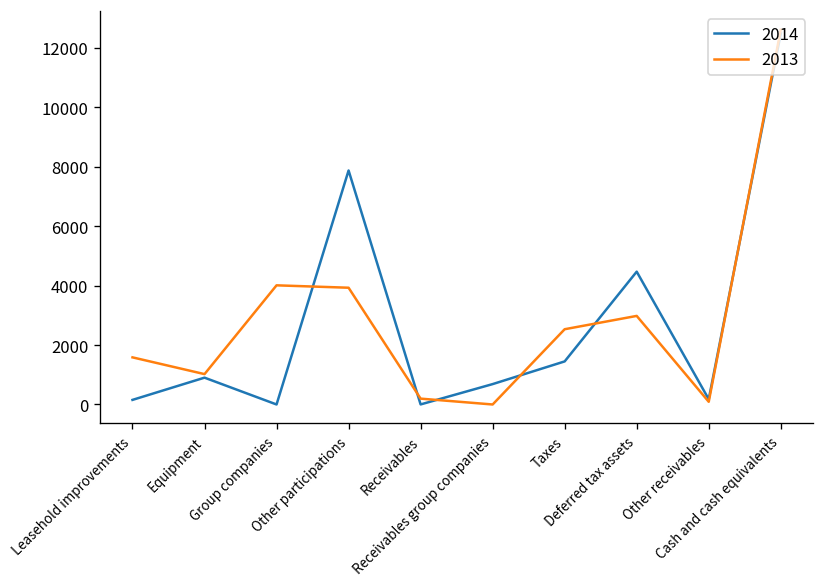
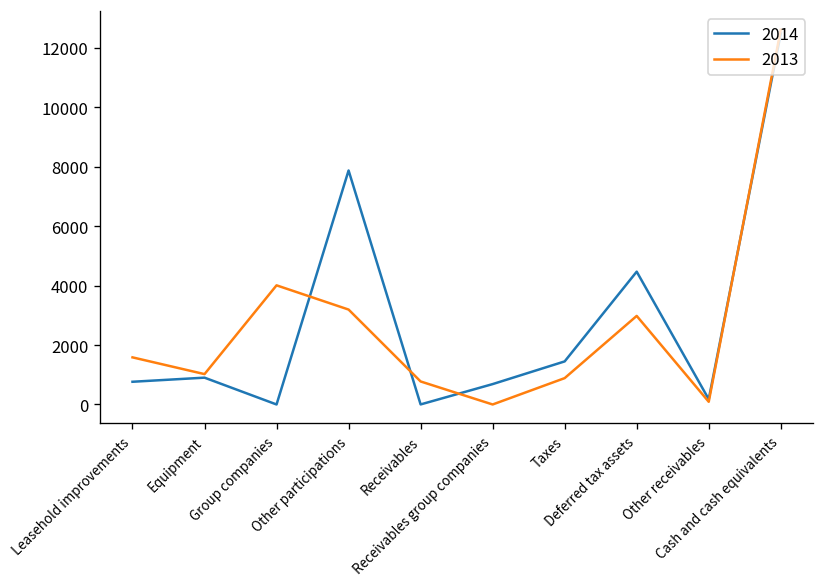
2014, Leasehold improvements: 200 -> 800
2013, Other participations: 3900 -> 3200
2013, Receivables: 200 -> 800
2013, Taxes: 2500 -> 900
